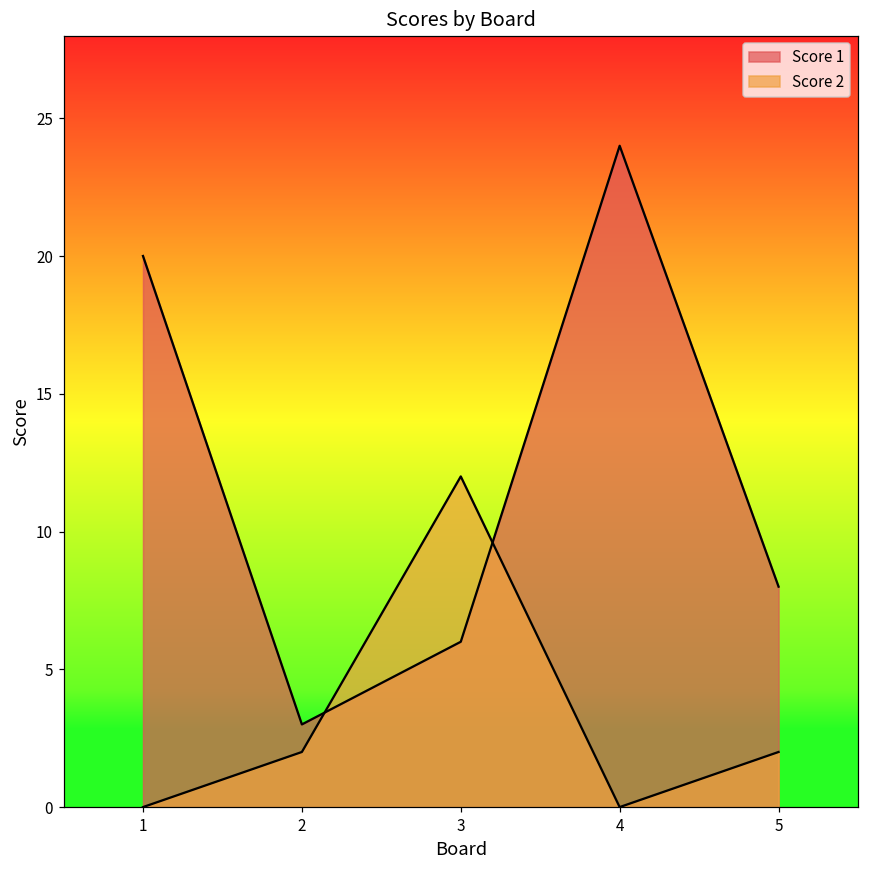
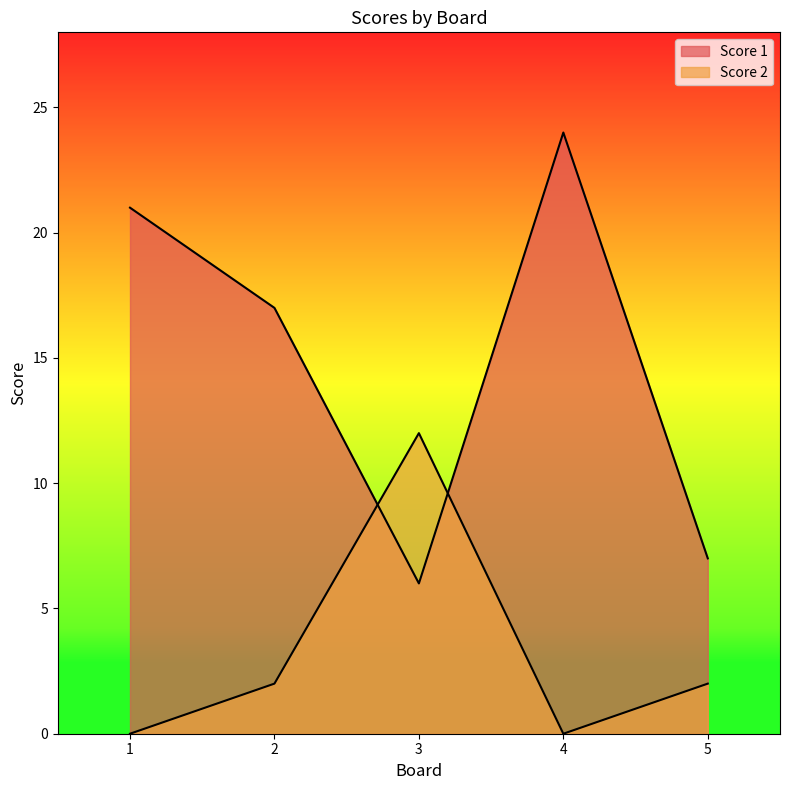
Score 1, 1: 20 -> 21
Score 1, 2: 3 -> 17
Score 1, 5: 8 -> 7
